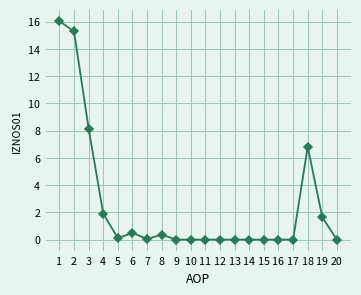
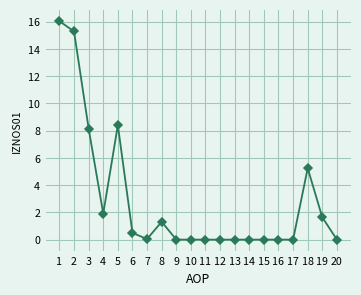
5: 0.1 -> 8.4
8: 0.4 -> 1.3
18: 6.8 -> 5.2
